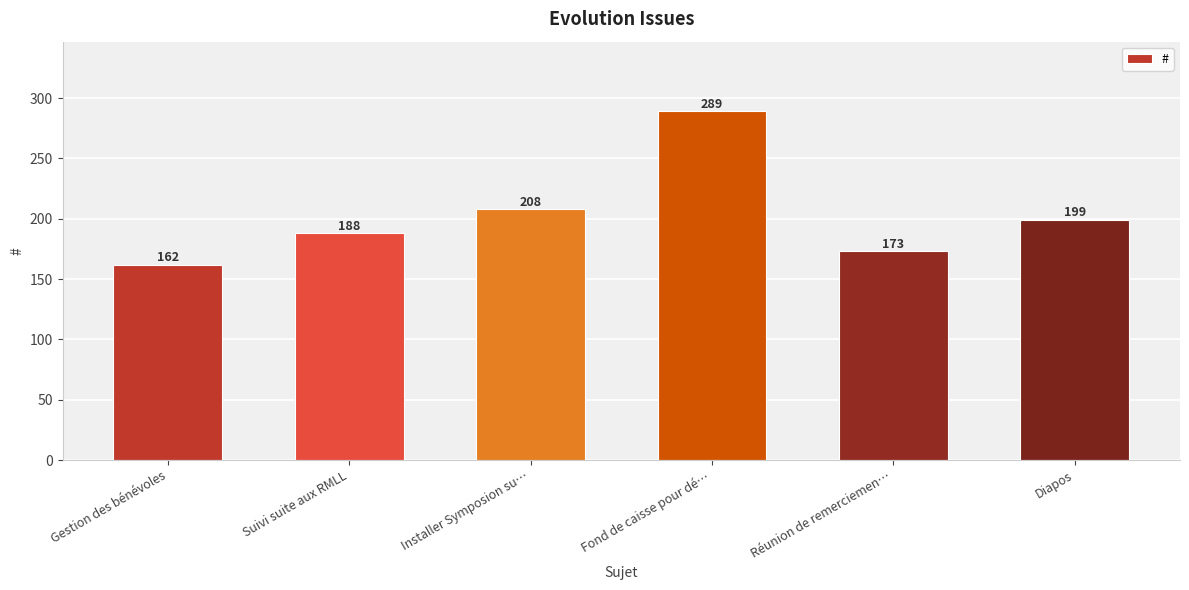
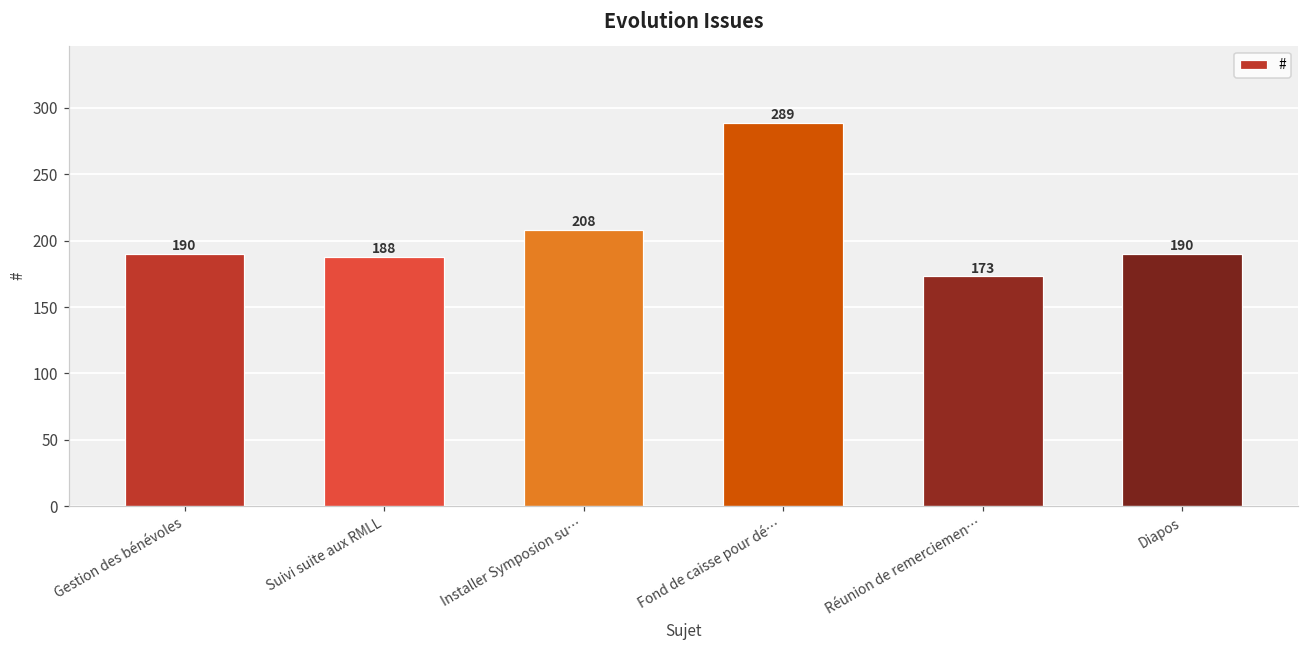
Gestion des bénévoles: 162 -> 190
Diapos: 199 -> 190
